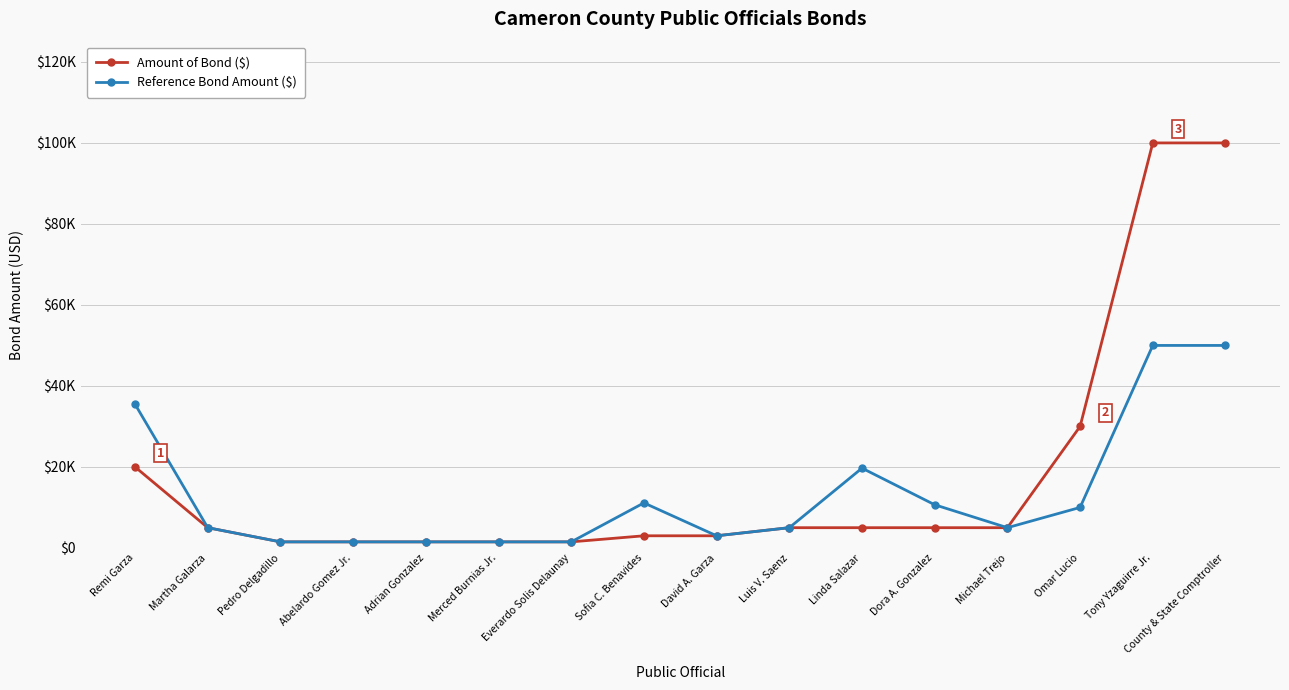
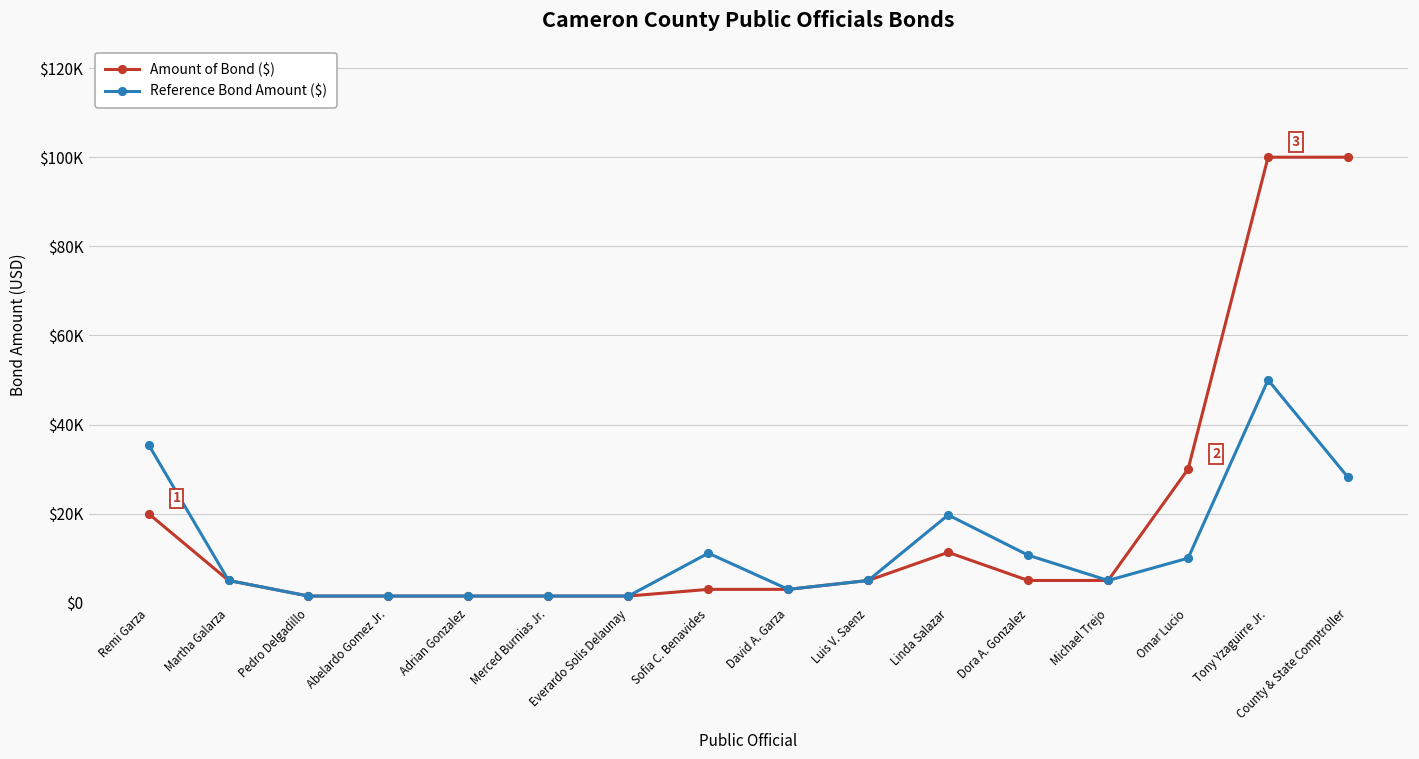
Amount of Bond ($), Linda Salazar: $5000 -> $11000
Reference Bond Amount ($), County & State Comptroller: $50000 -> $28000
